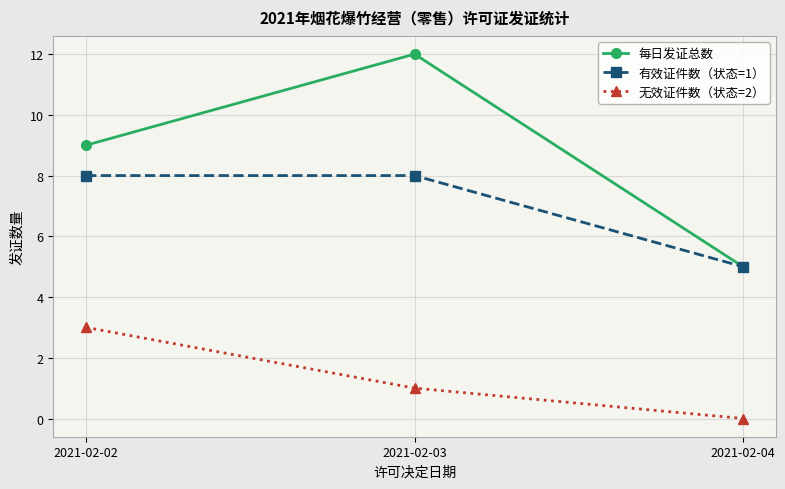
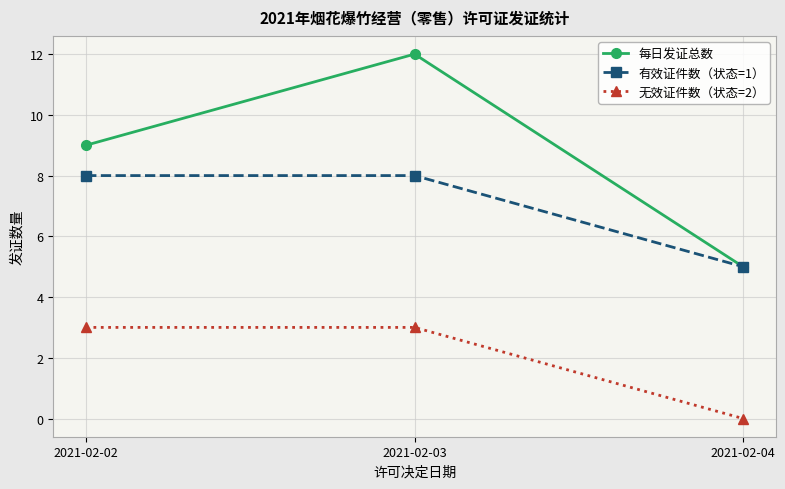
无效证件数（状态=2）, 2021-02-03: 1 -> 3
